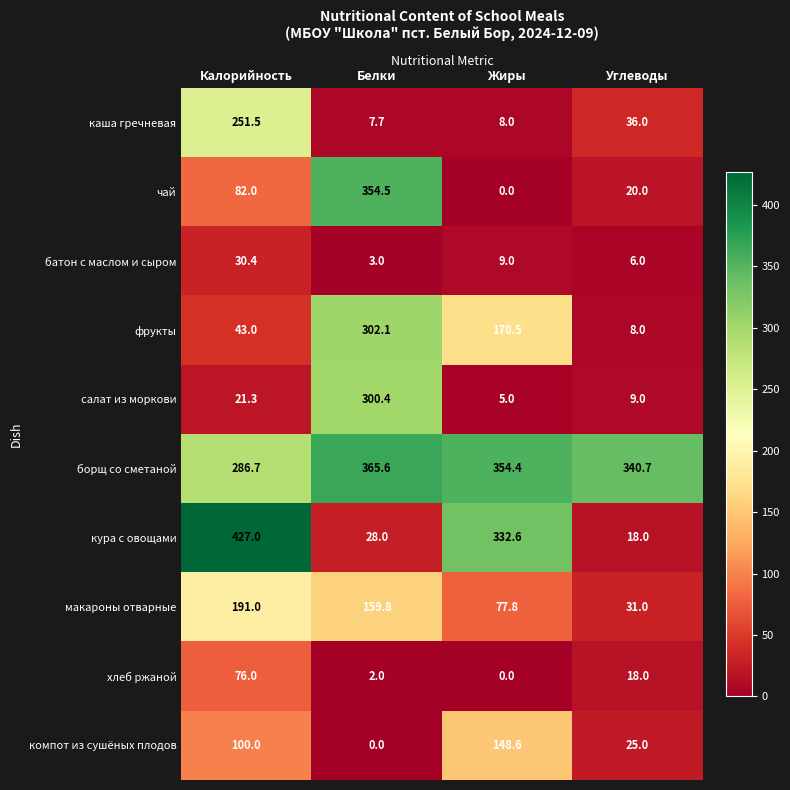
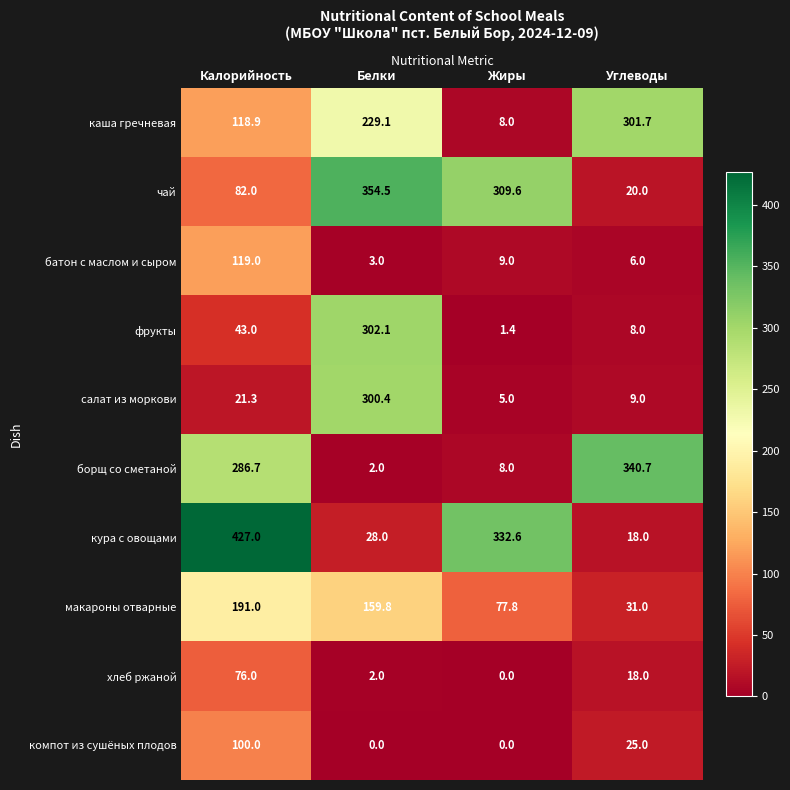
каша гречневая, Калорийность: 251.5 -> 118.9
каша гречневая, Белки: 7.7 -> 229.1
каша гречневая, Углеводы: 36.0 -> 301.7
чай, Жиры: 0.0 -> 309.6
батон с маслом и сыром, Калорийность: 30.4 -> 119.0
фрукты, Жиры: 170.5 -> 1.4
борщ со сметаной, Белки: 365.6 -> 2.0
борщ со сметаной, Жиры: 354.4 -> 8.0
компот из сушёных плодов, Жиры: 148.6 -> 0.0
